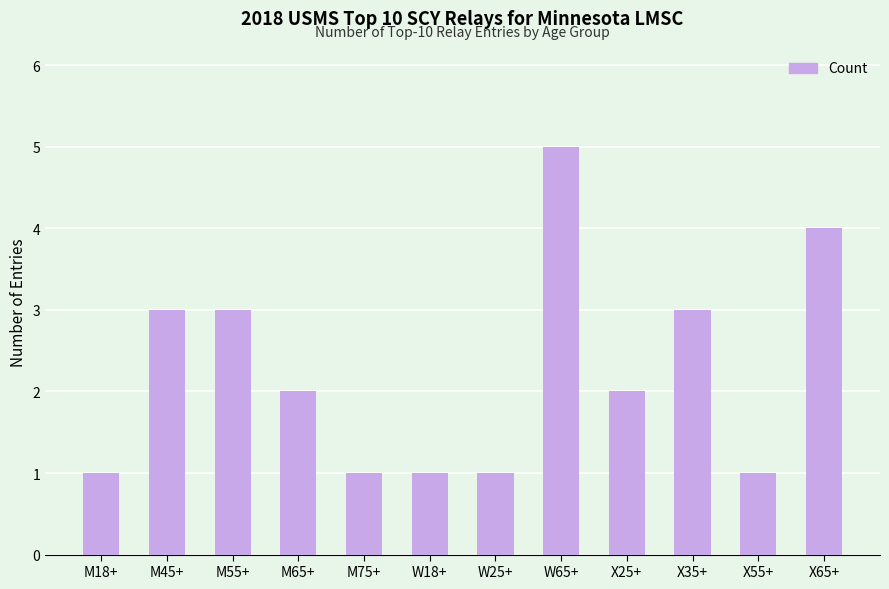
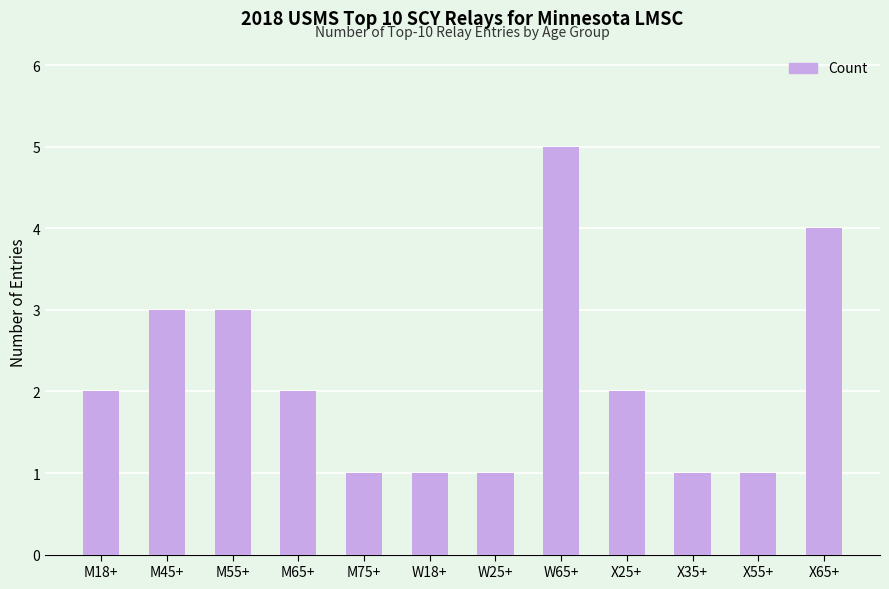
M18+: 1 -> 2
X35+: 3 -> 1
